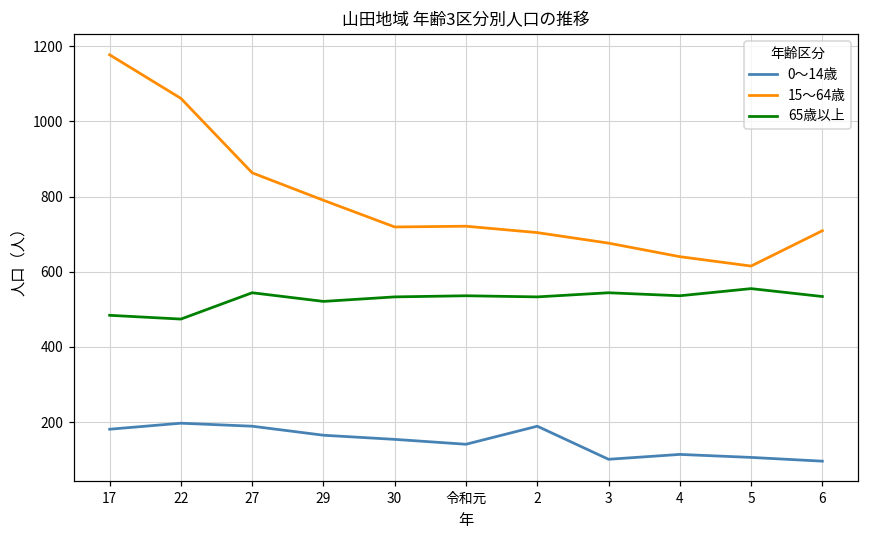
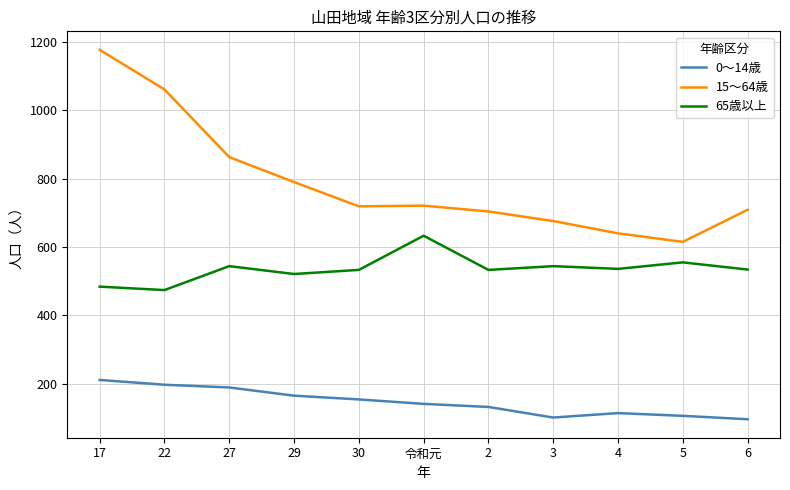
0～14歳, 17: 180 -> 210
65歳以上, 令和元: 540 -> 630
0～14歳, 2: 190 -> 130
